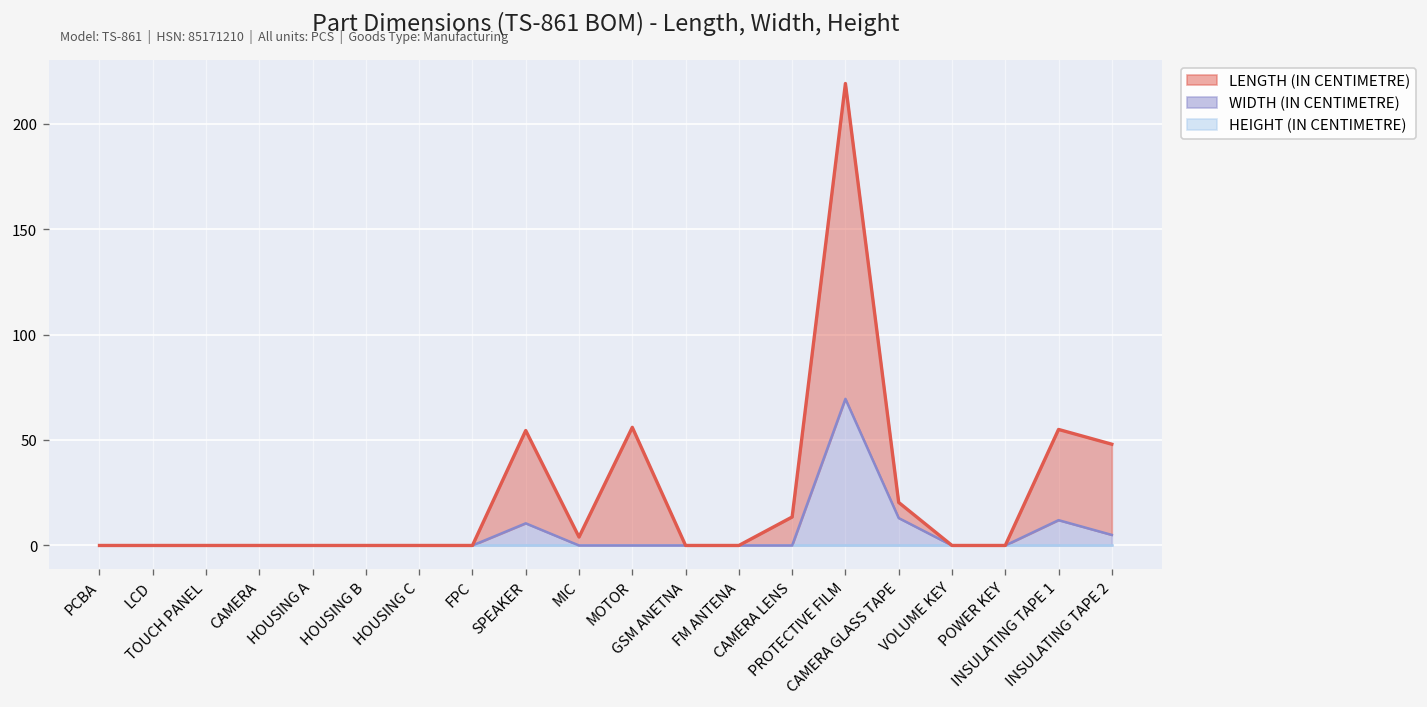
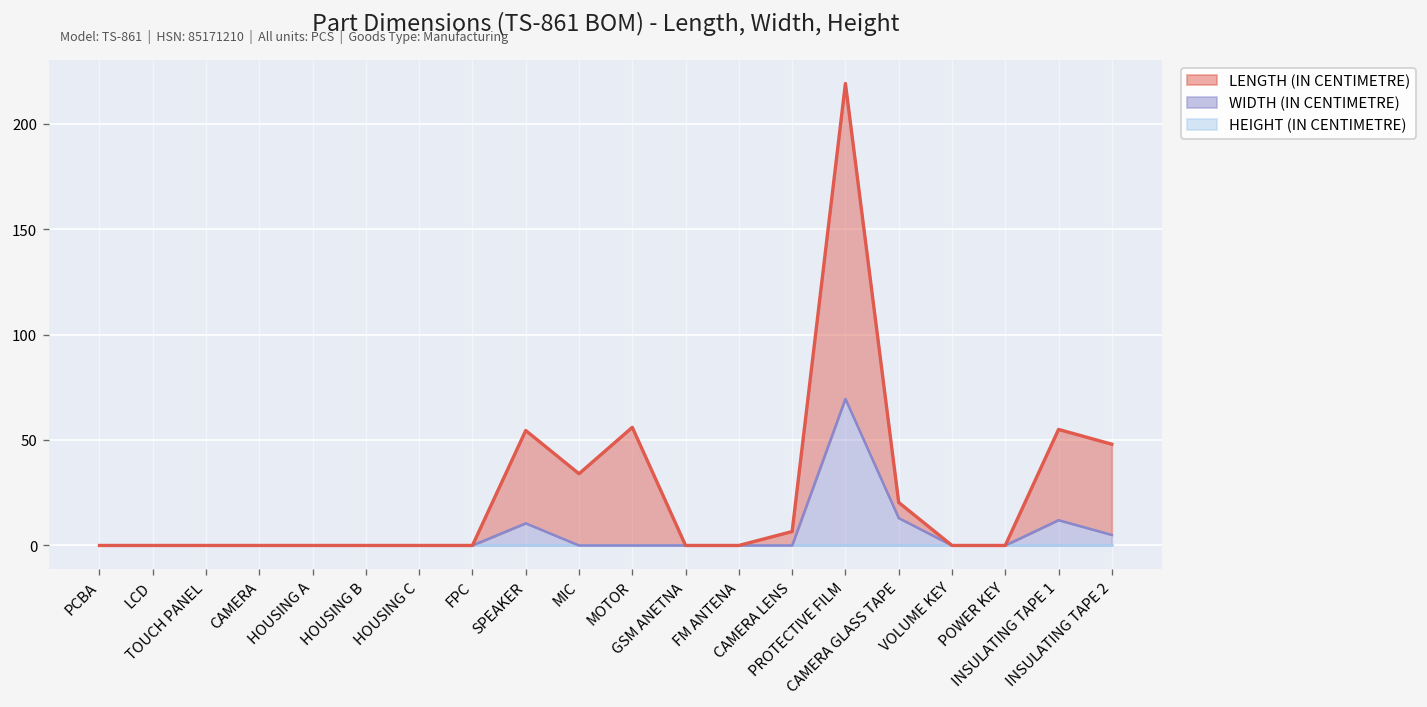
LENGTH (IN CENTIMETRE), MIC: 4 -> 34
LENGTH (IN CENTIMETRE), CAMERA LENS: 14 -> 7
